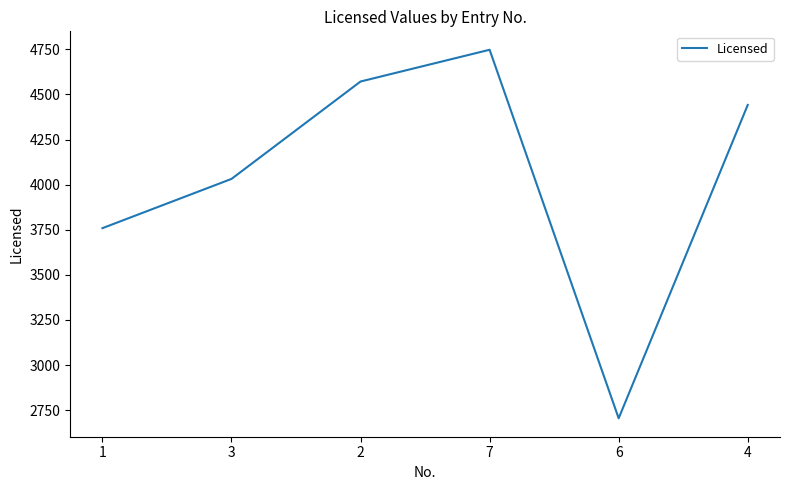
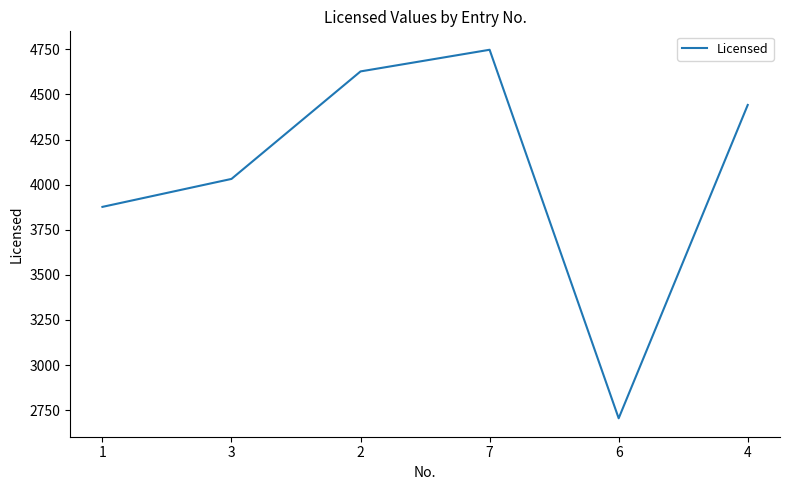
1: 3760 -> 3880
2: 4570 -> 4630
